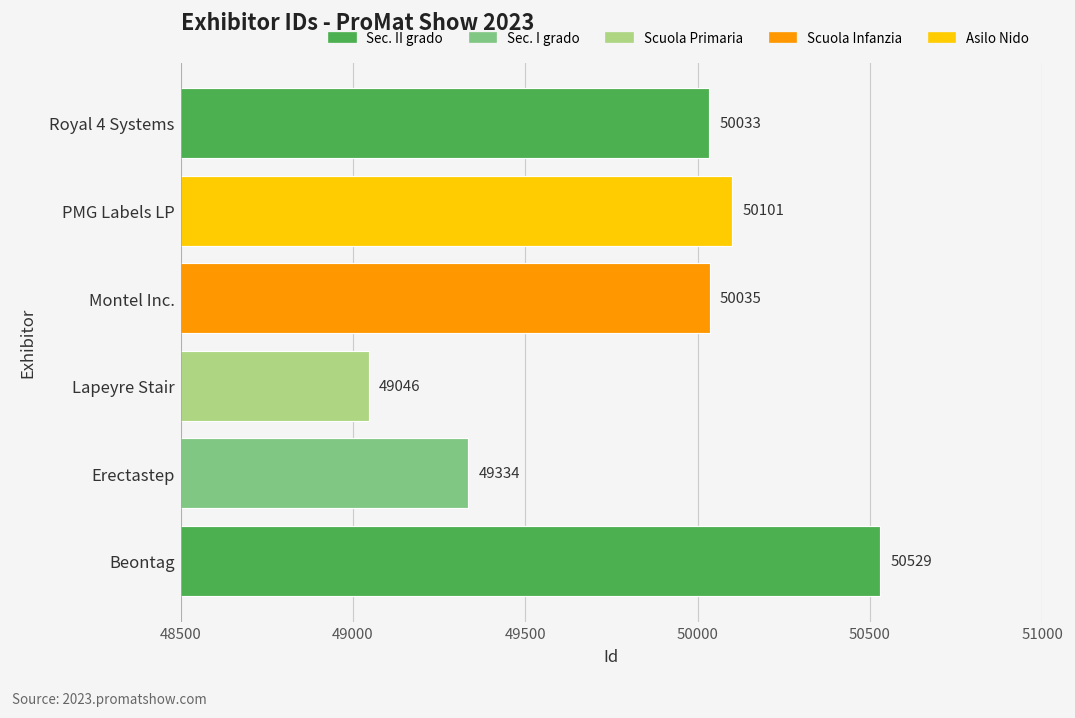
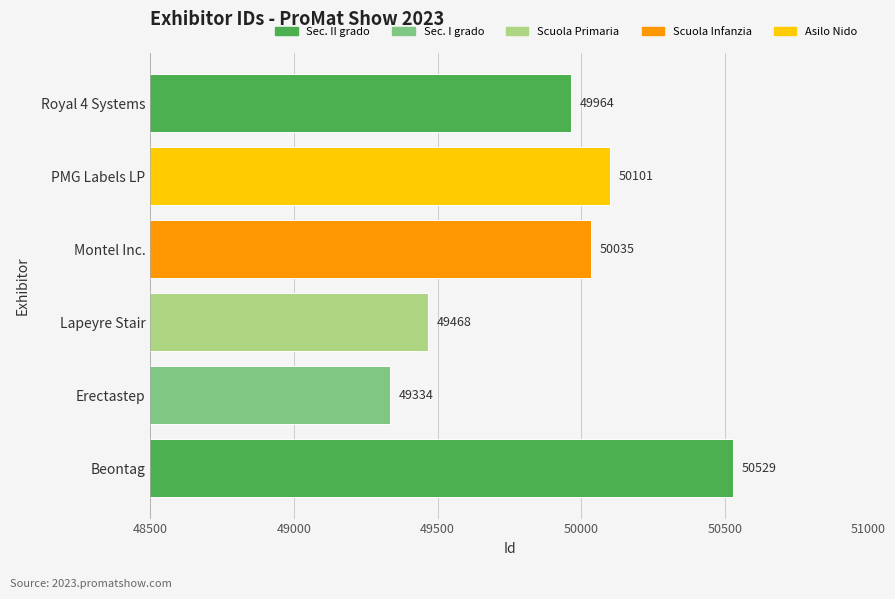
Royal 4 Systems: 50033 -> 49964
Lapeyre Stair: 49046 -> 49468
